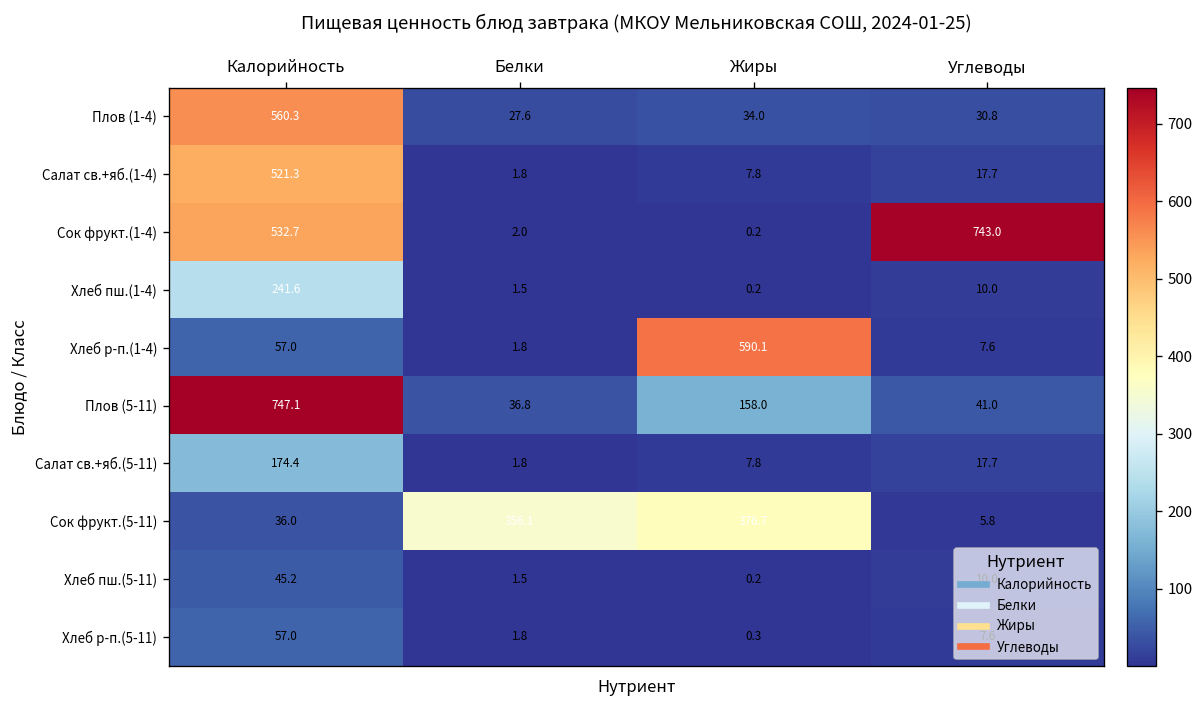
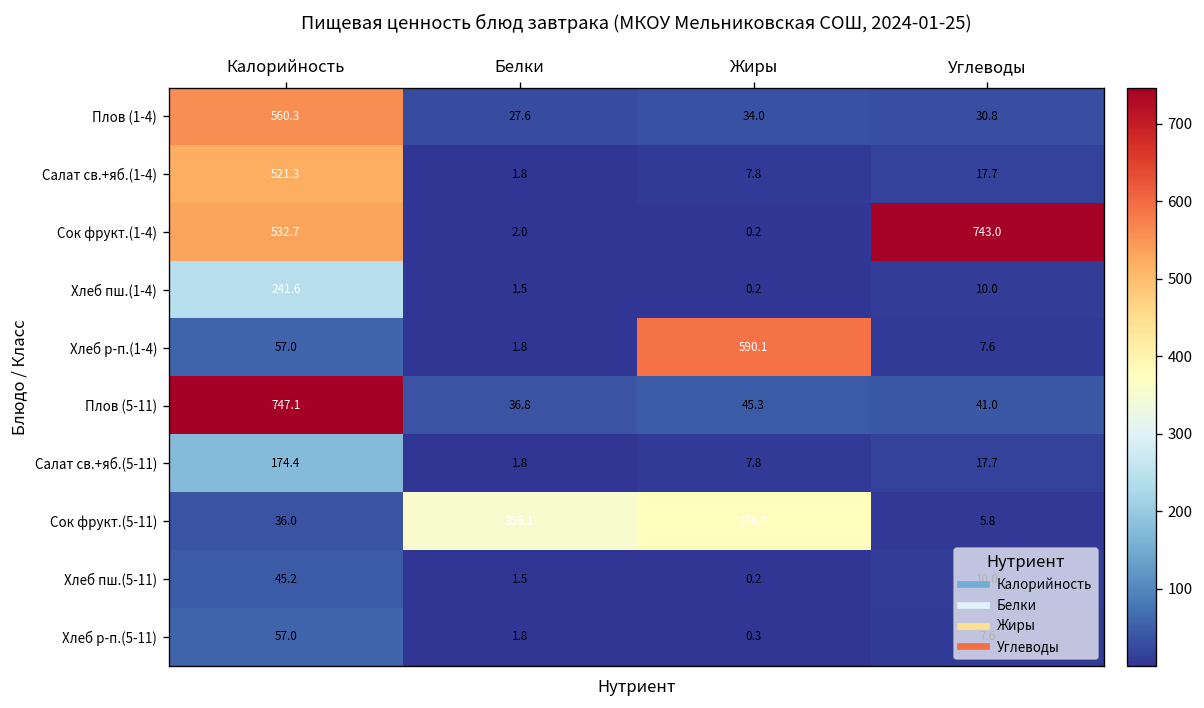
Плов (5-11), Жиры: 158.0 -> 45.3
